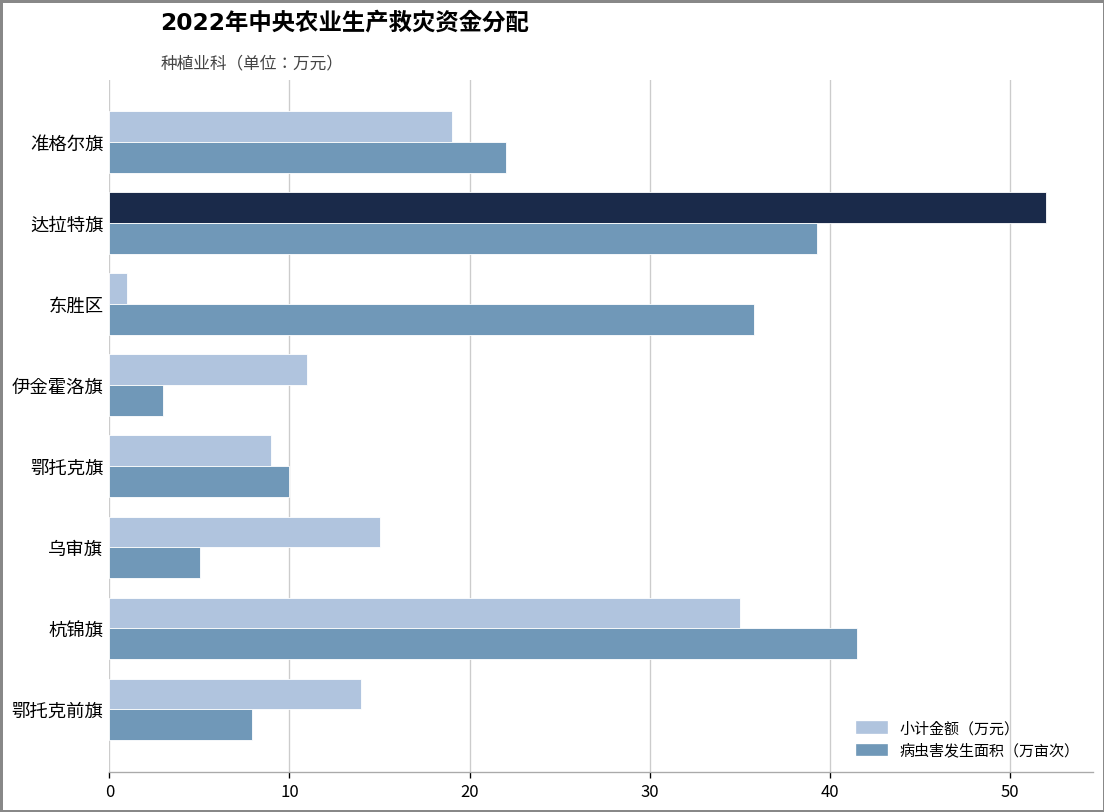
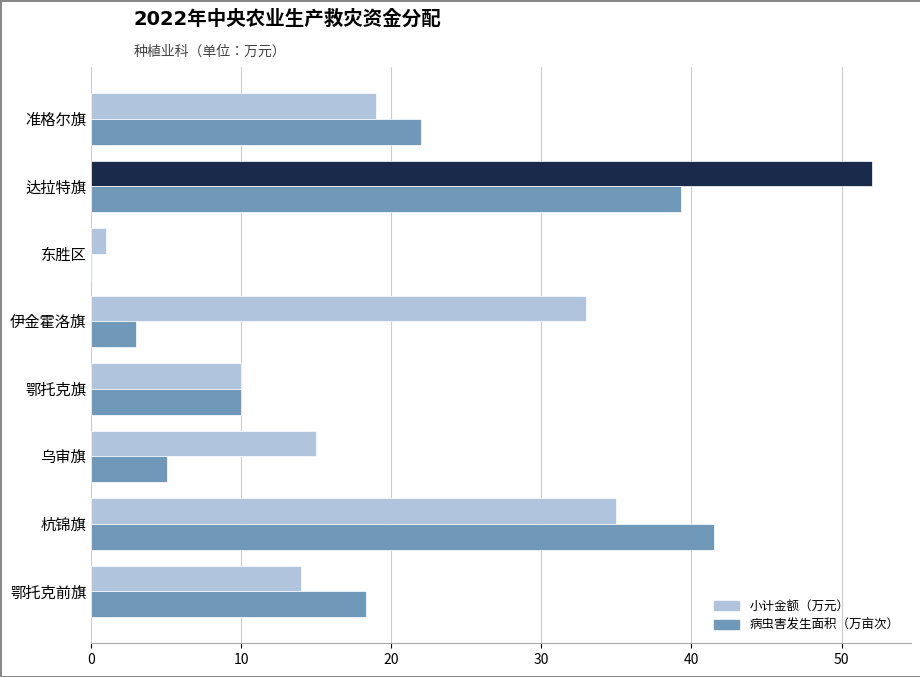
病虫害发生面积（万亩次）, 东胜区: 35.8 -> 0.0
小计金额（万元）, 伊金霍洛旗: 11 -> 33
小计金额（万元）, 鄂托克旗: 9 -> 10
病虫害发生面积（万亩次）, 鄂托克前旗: 7.9 -> 18.3
